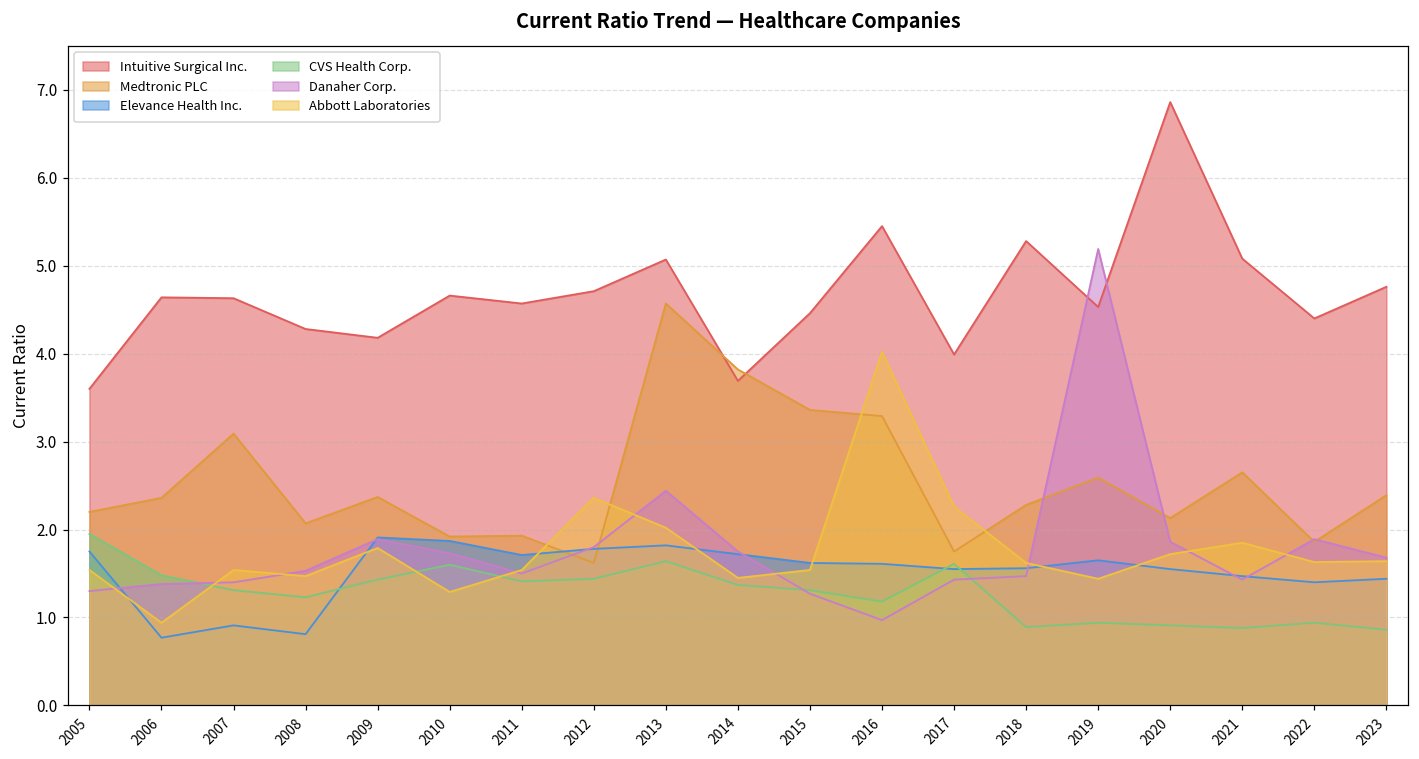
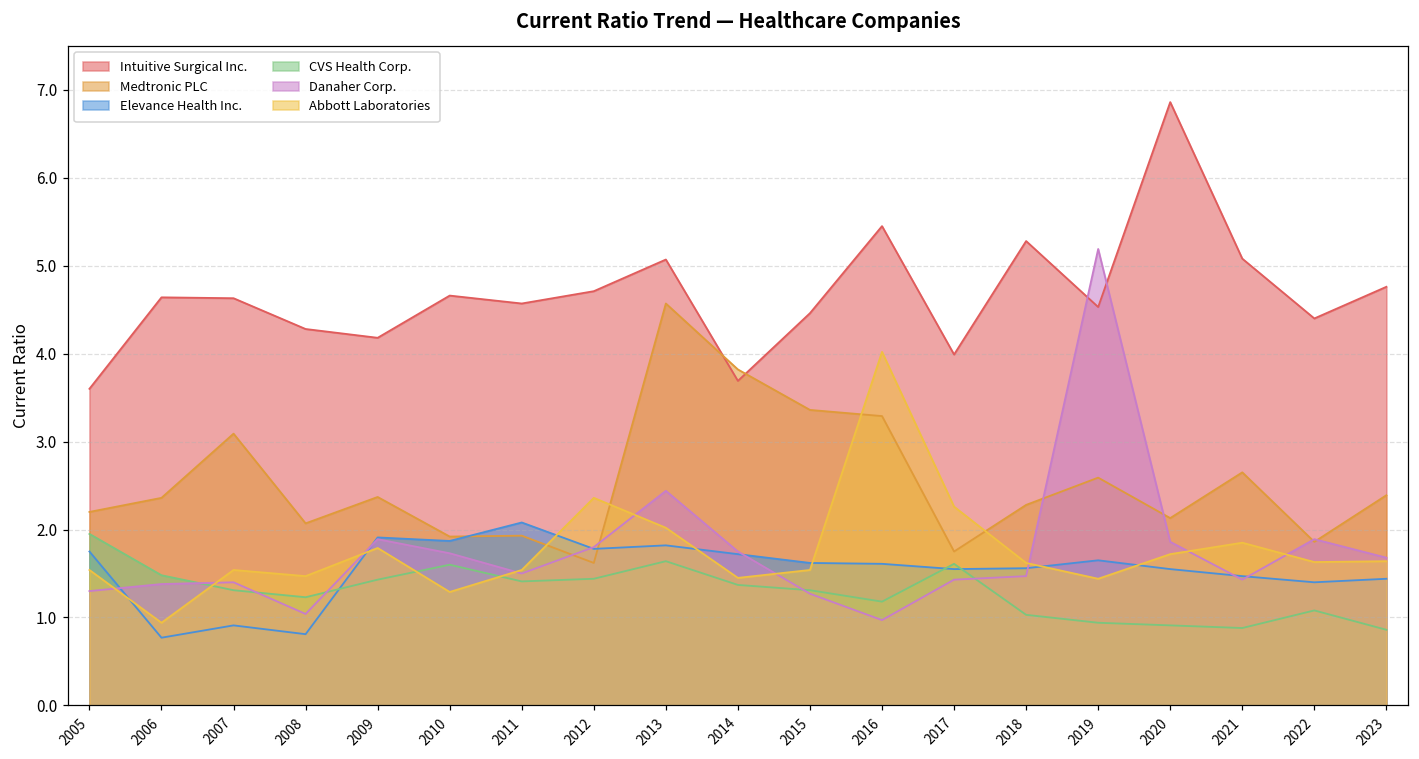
Danaher Corp., 2008: 1.5 -> 1.0
Elevance Health Inc., 2011: 1.7 -> 2.1
CVS Health Corp., 2018: 0.9 -> 1.0
CVS Health Corp., 2022: 0.9 -> 1.1
